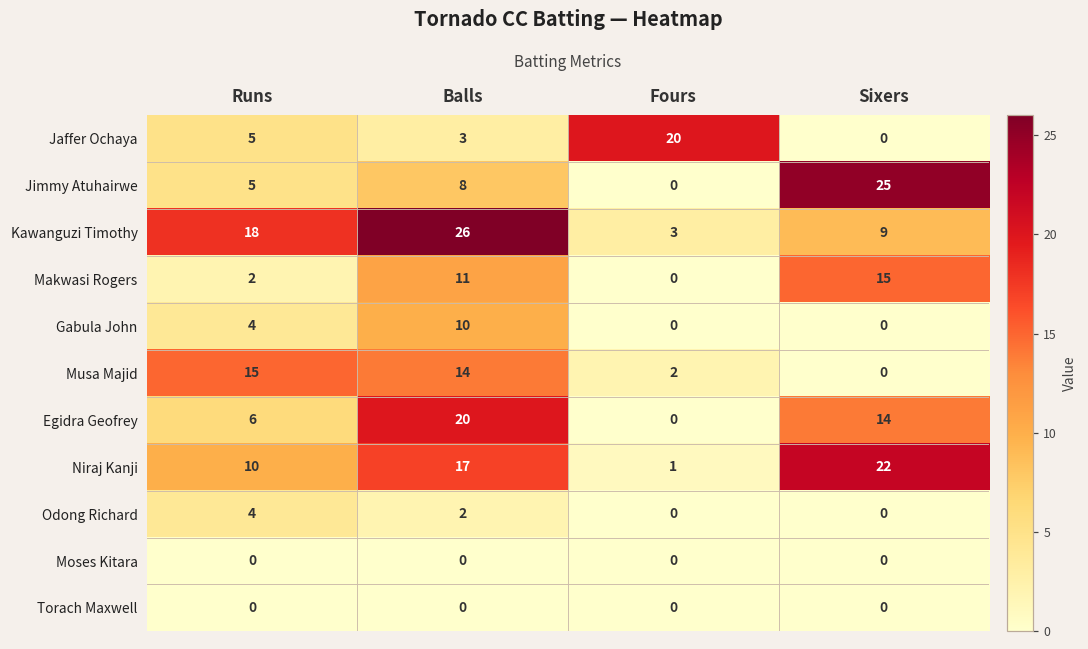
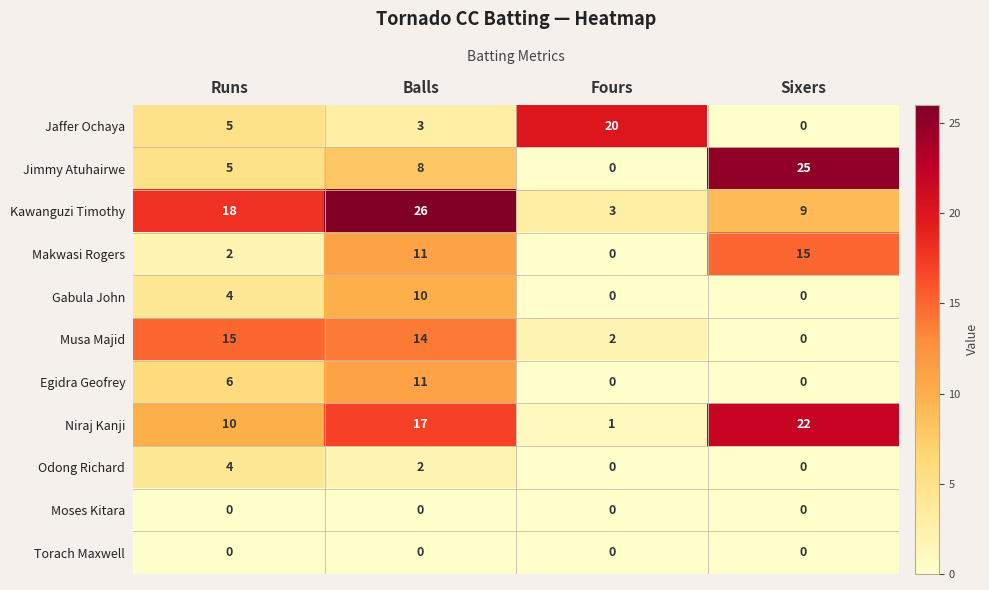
Egidra Geofrey, Balls: 20 -> 11
Egidra Geofrey, Sixers: 14 -> 0
